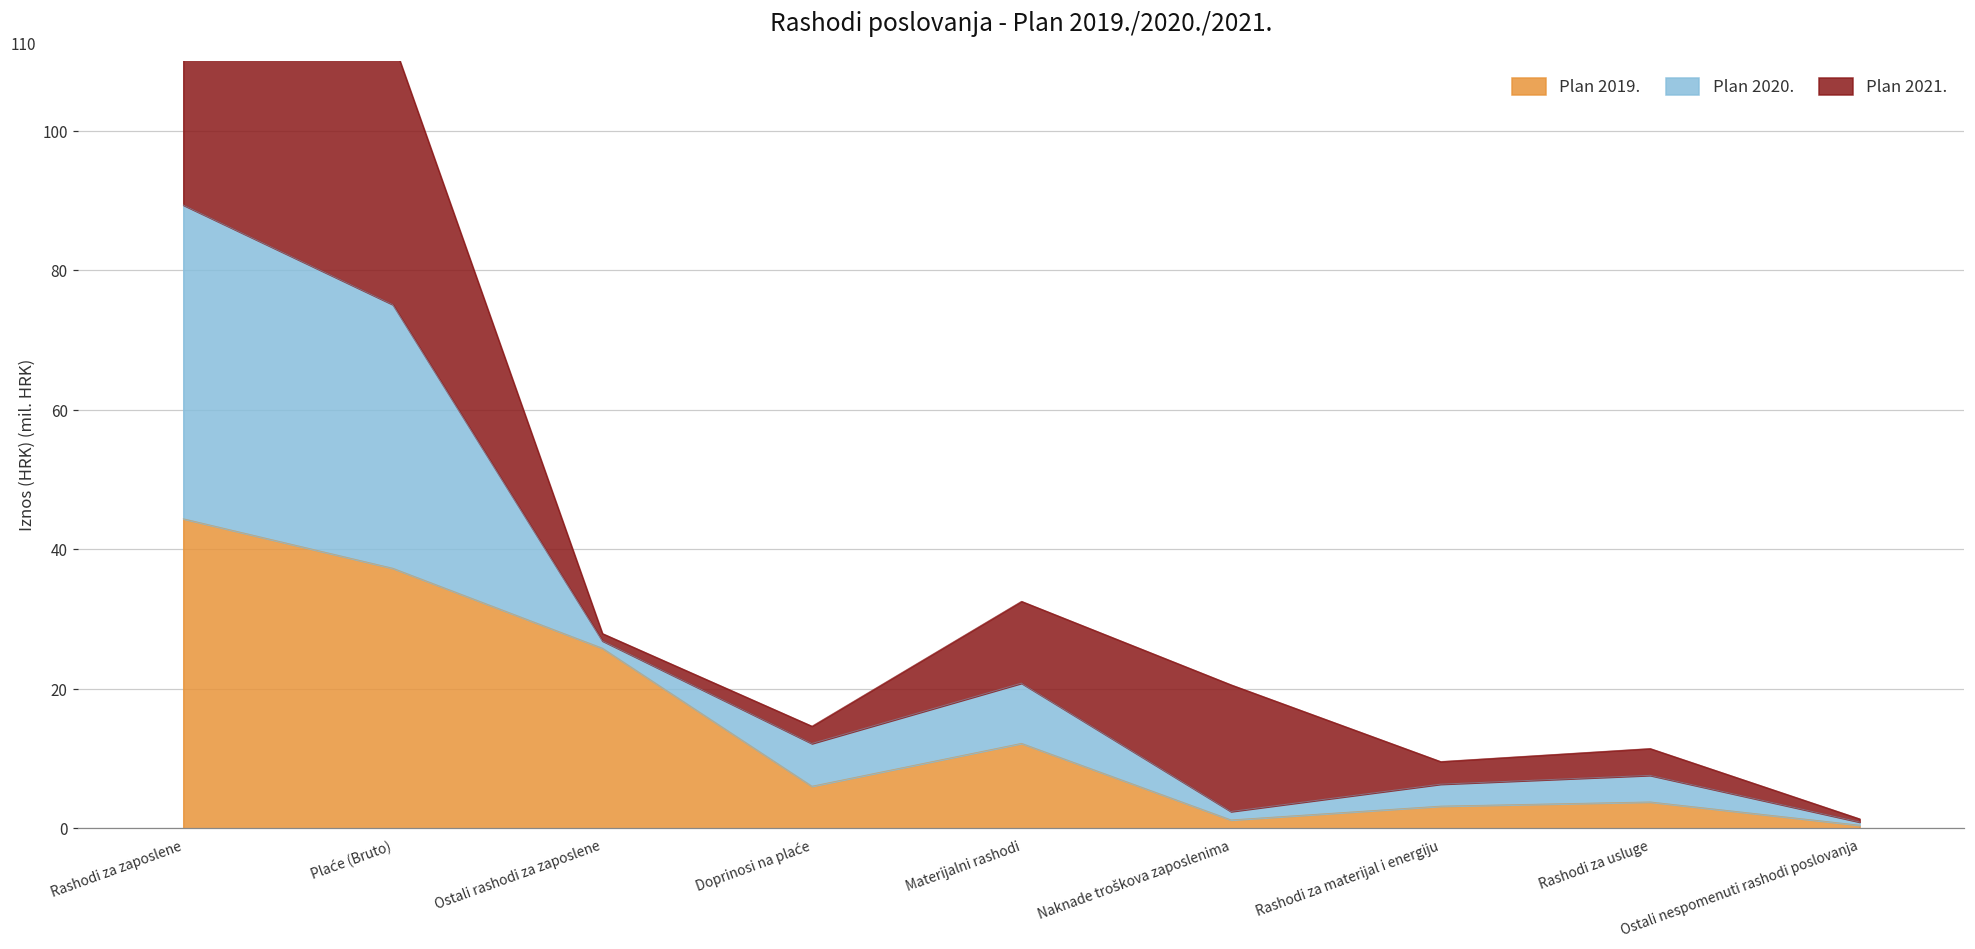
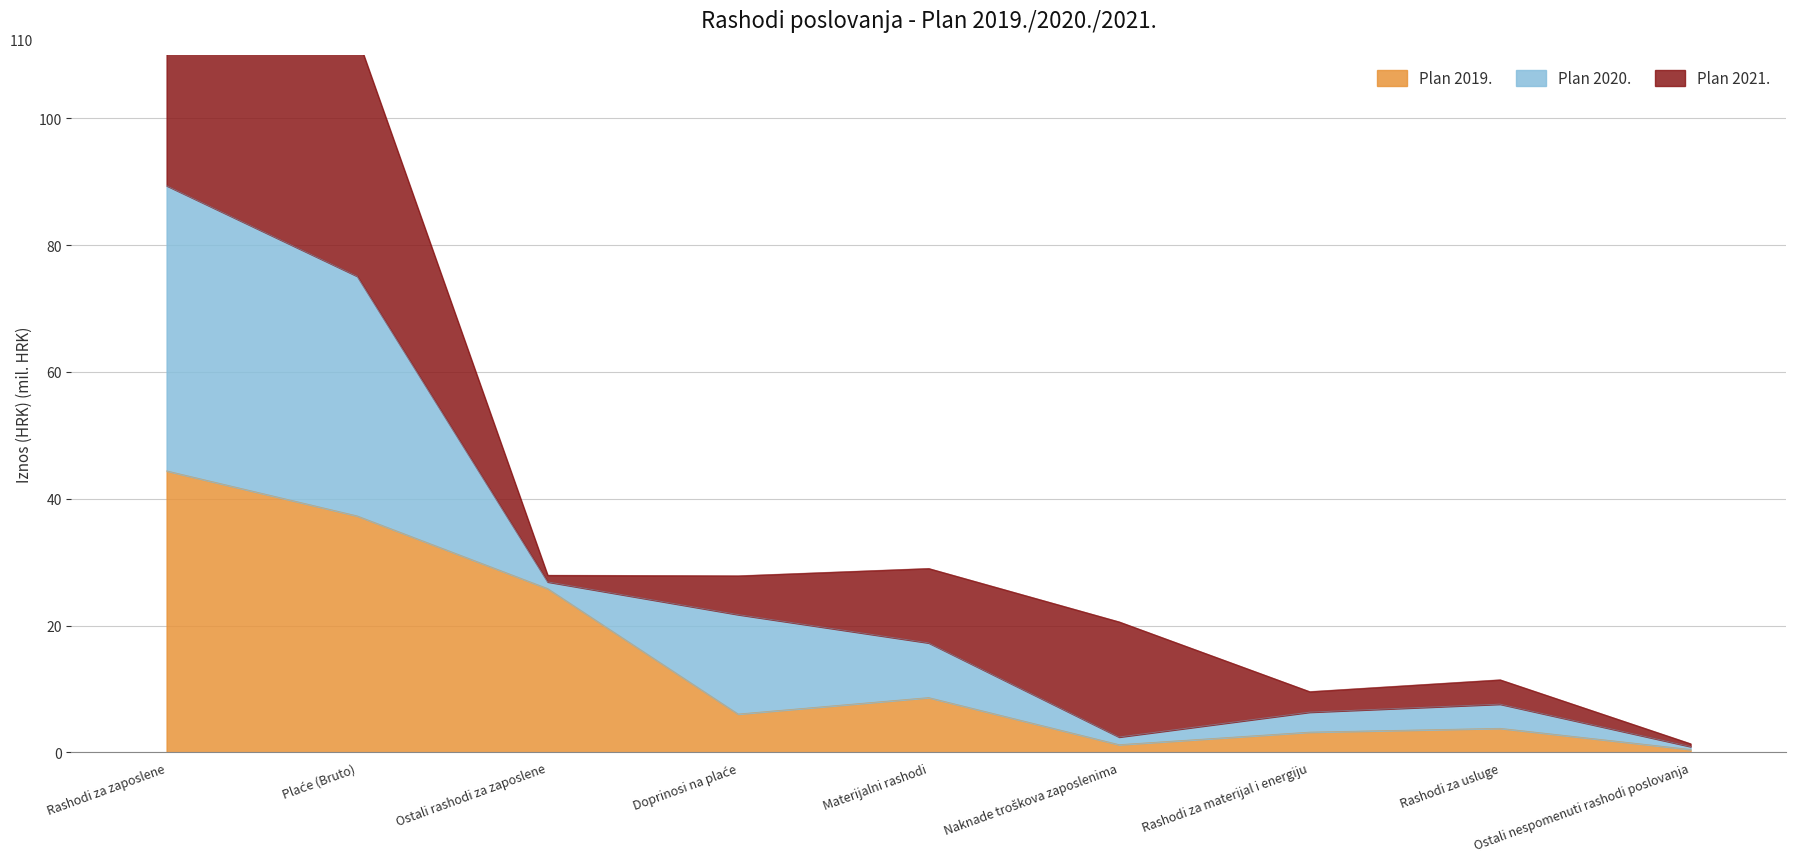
Plan 2020., Doprinosi na plaće: 6 -> 16
Plan 2021., Doprinosi na plaće: 2 -> 6
Plan 2019., Materijalni rashodi: 12 -> 9
